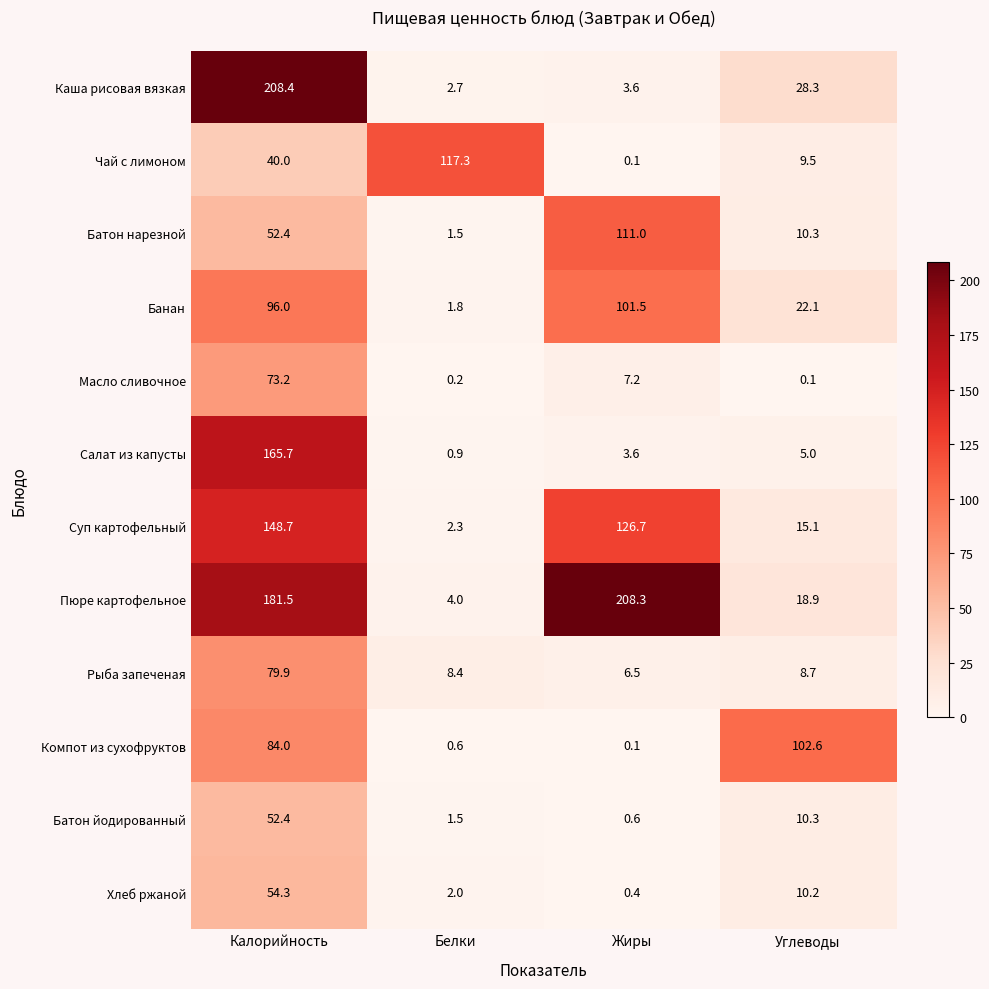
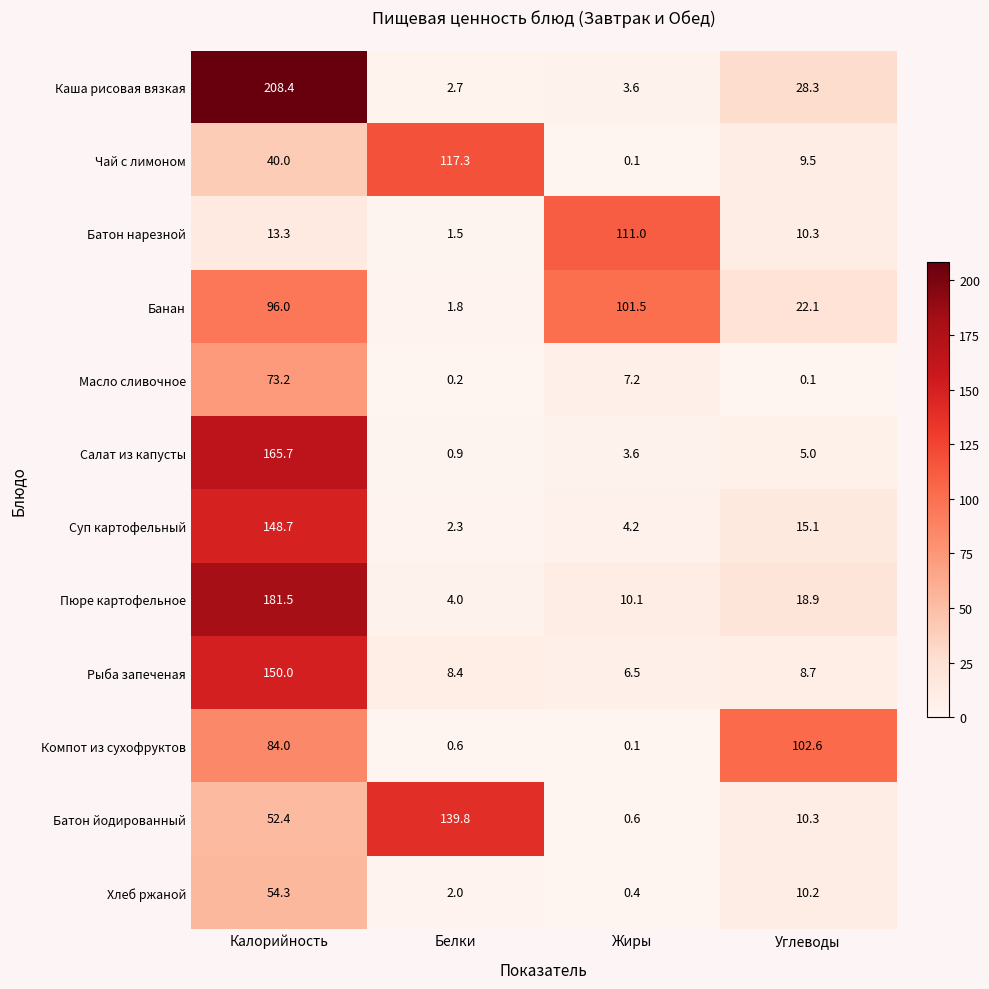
Батон нарезной, Калорийность: 52.4 -> 13.3
Суп картофельный, Жиры: 126.7 -> 4.2
Пюре картофельное, Жиры: 208.3 -> 10.1
Рыба запеченая, Калорийность: 79.9 -> 150.0
Батон йодированный, Белки: 1.5 -> 139.8
